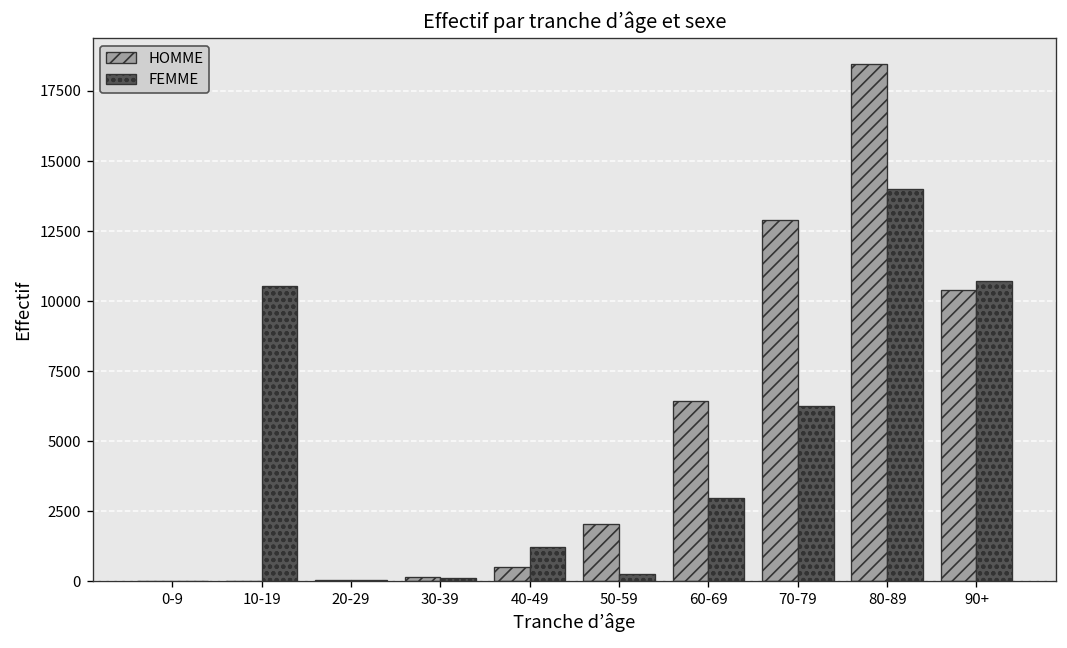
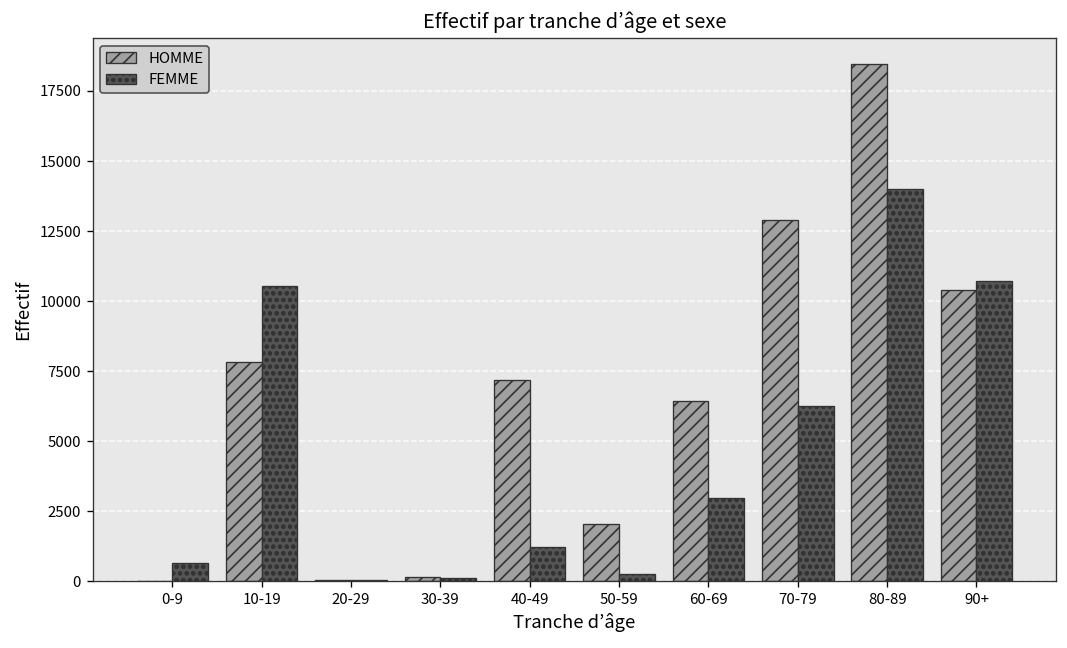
FEMME, 0-9: 0 -> 600
HOMME, 10-19: 0 -> 7800
HOMME, 40-49: 500 -> 7200
